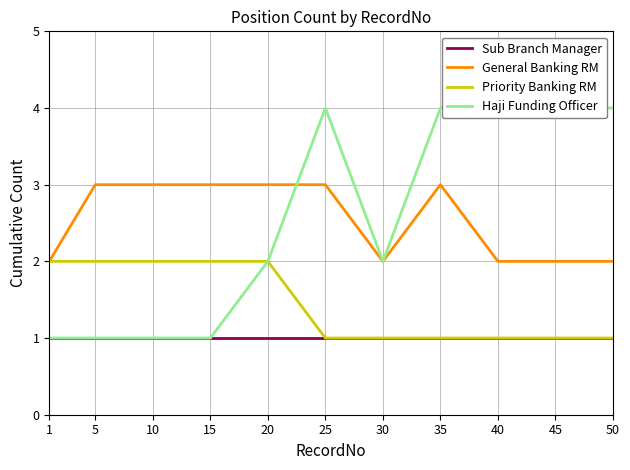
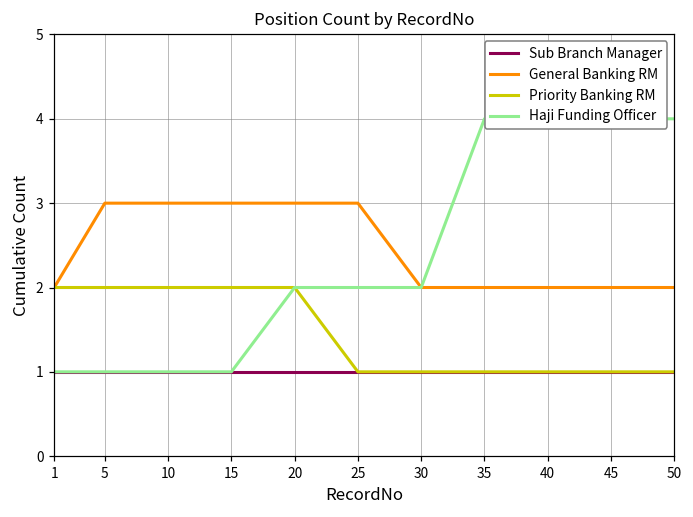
Haji Funding Officer, 25: 4 -> 2
General Banking RM, 35: 3 -> 2
